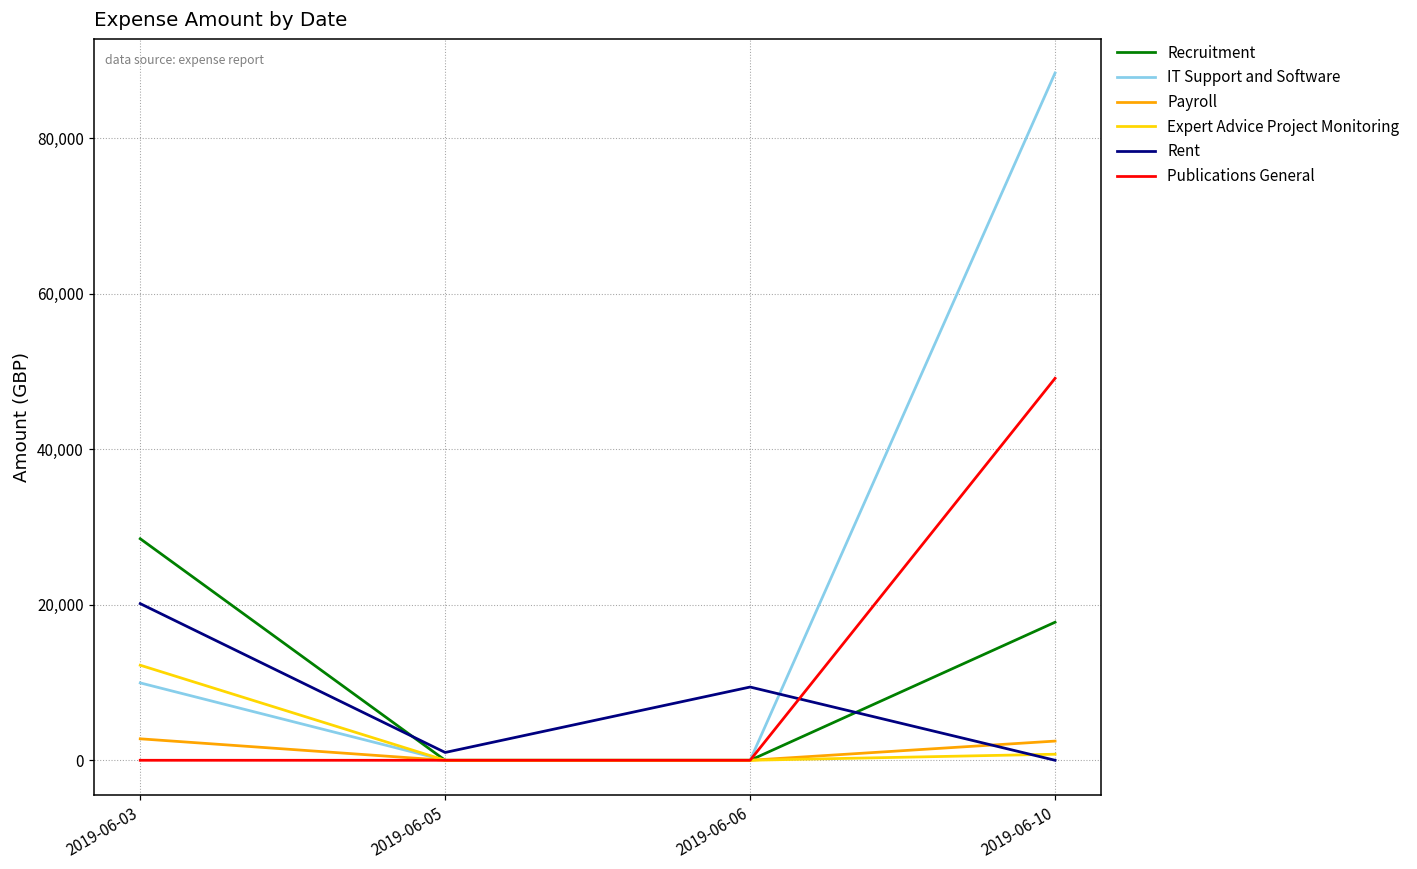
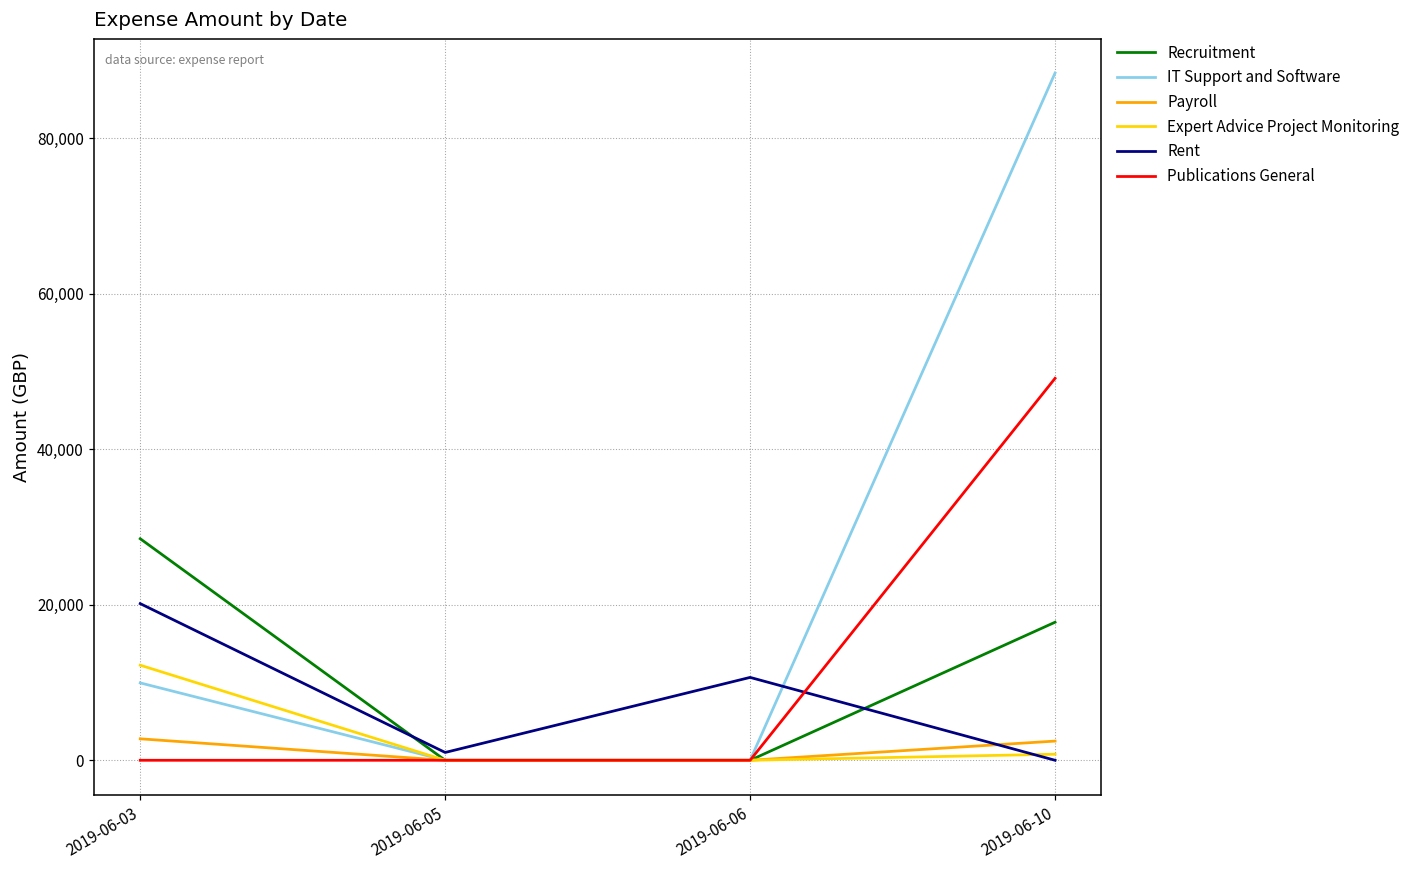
Rent, 2019-06-06: 9,000 -> 11,000
